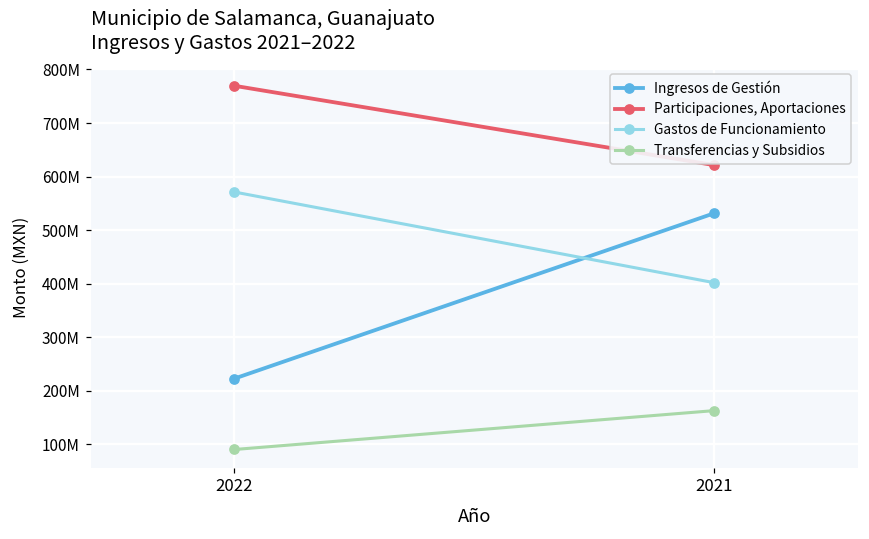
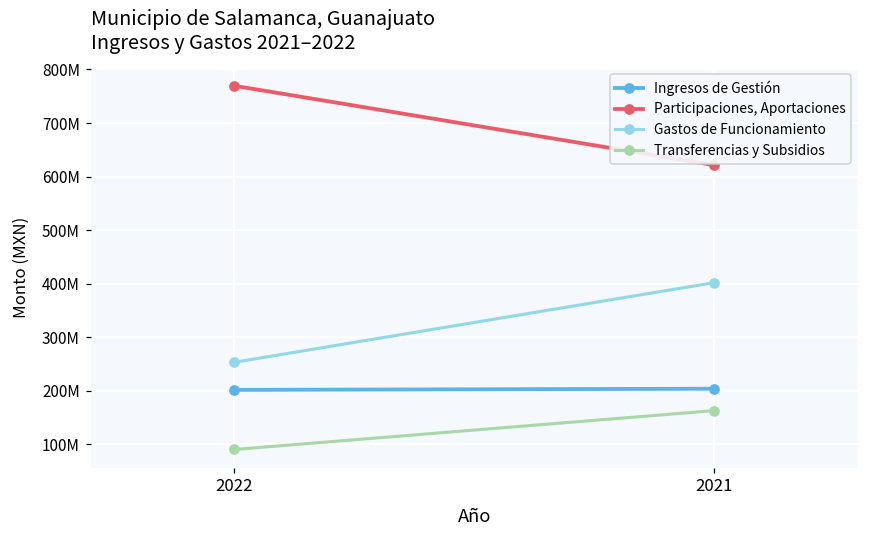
Ingresos de Gestión, 2022: 220000000 -> 200000000
Gastos de Funcionamiento, 2022: 570000000 -> 250000000
Ingresos de Gestión, 2021: 530000000 -> 200000000
